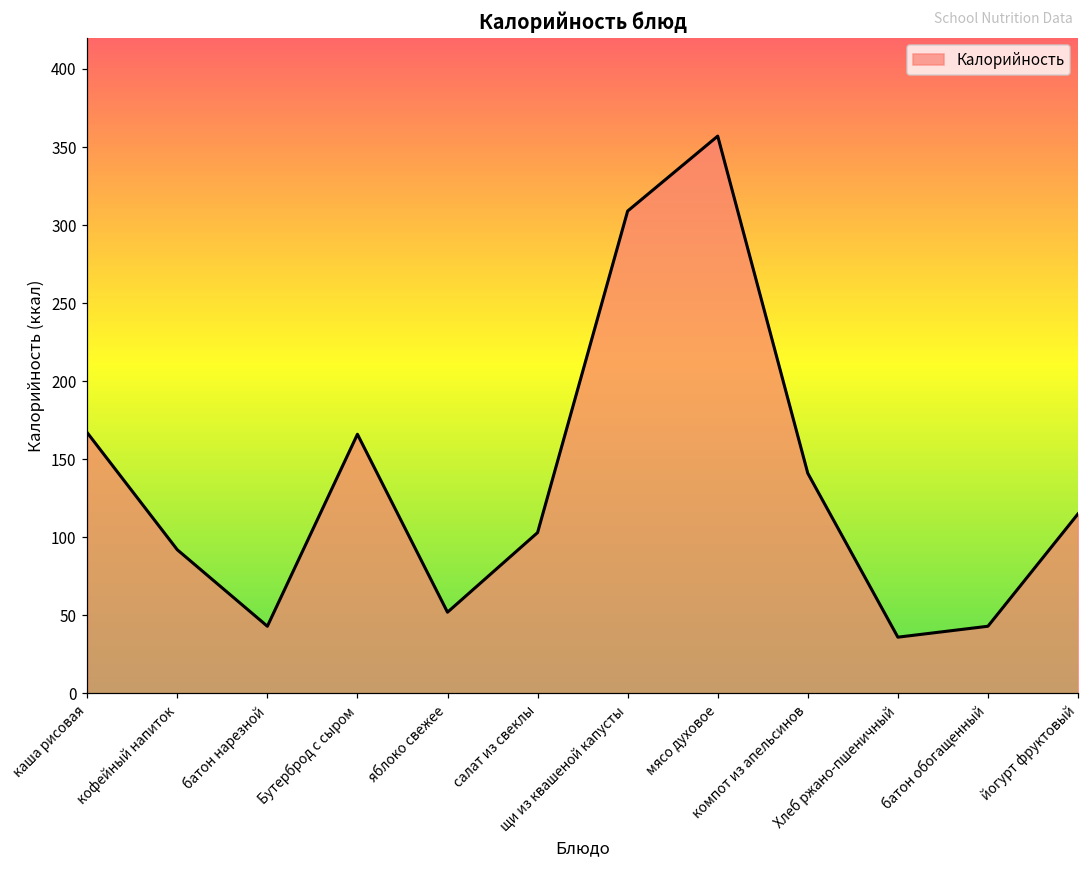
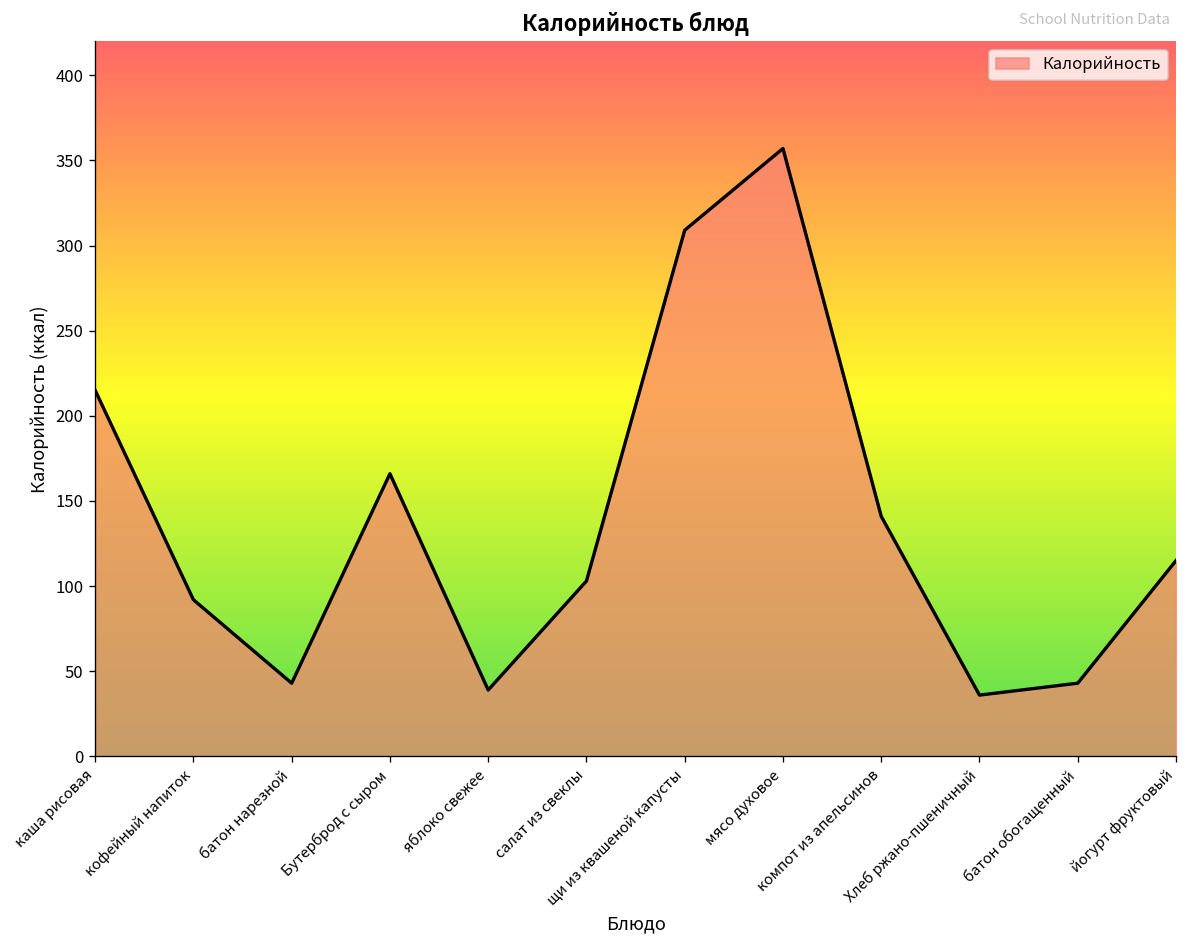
каша рисовая: 167 -> 215
яблоко свежее: 52 -> 39
